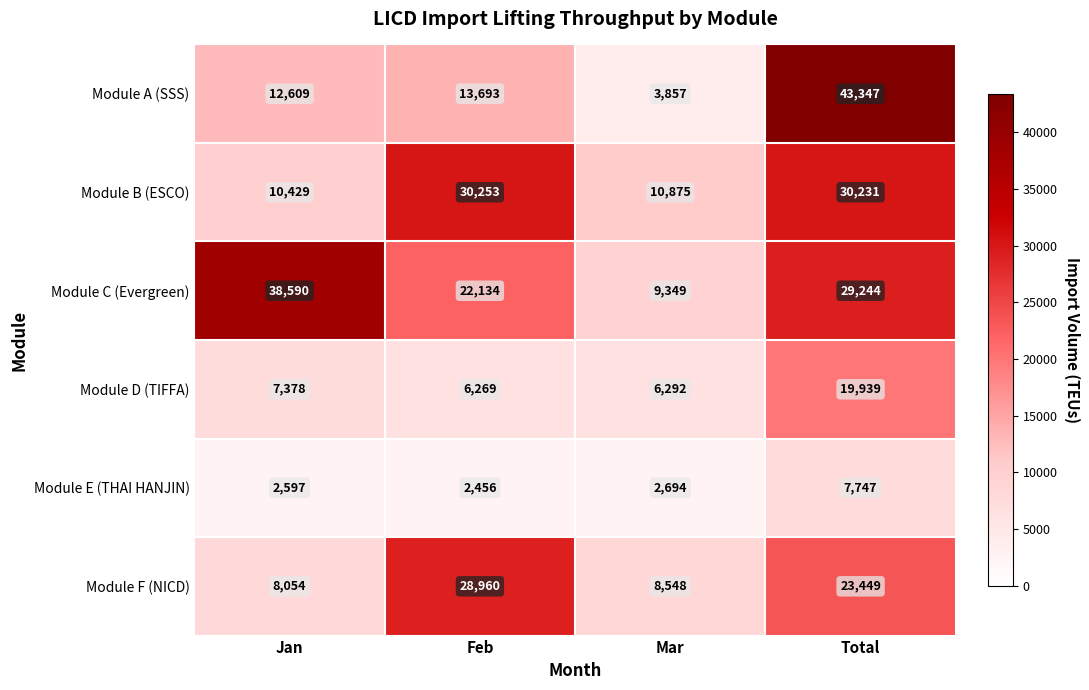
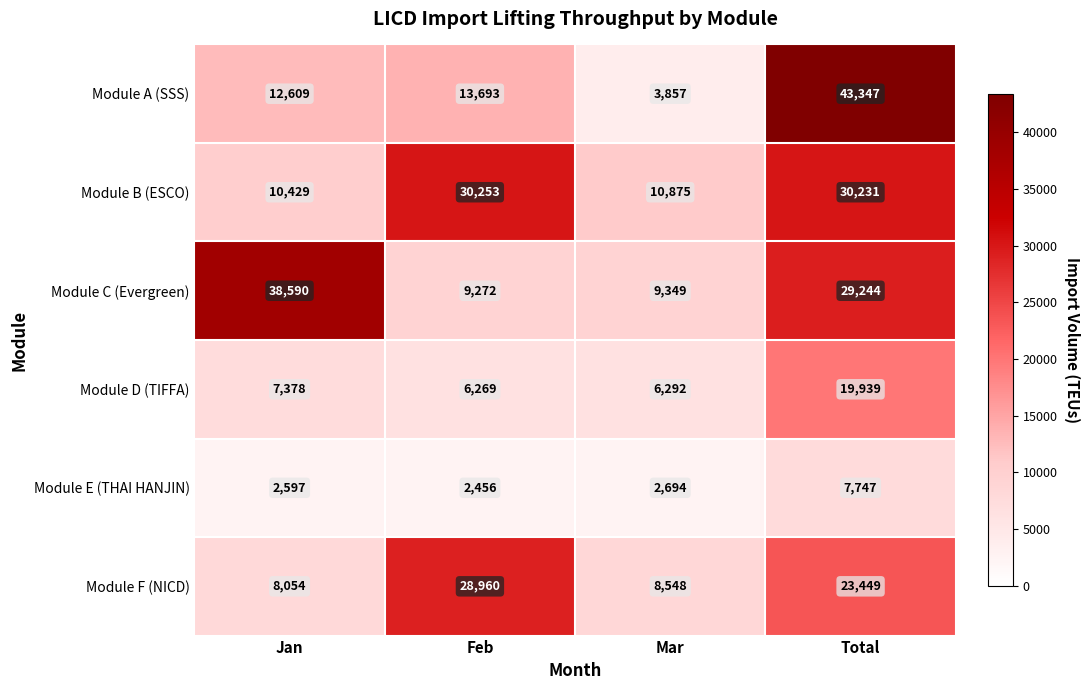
Module C (Evergreen), Feb: 22,134 -> 9,272
